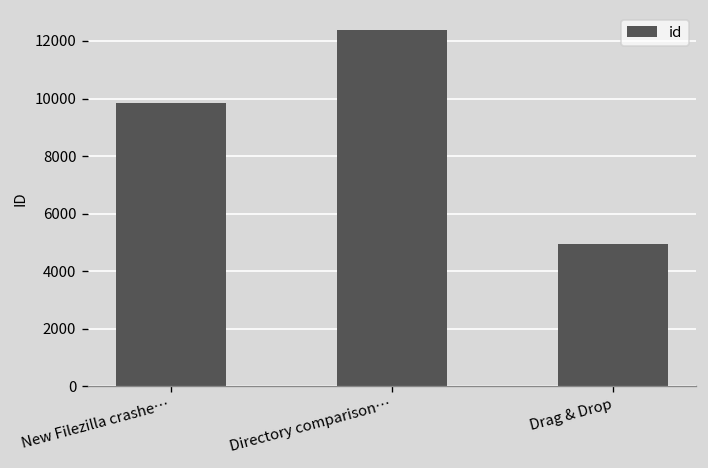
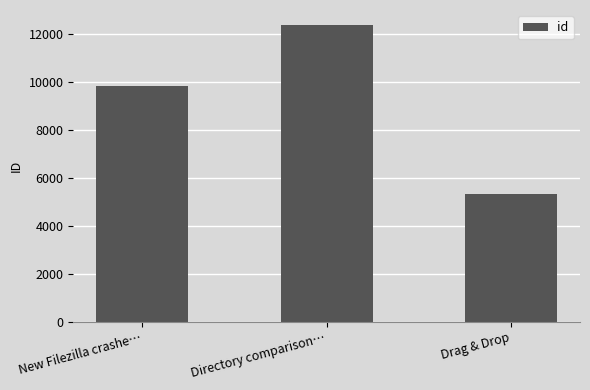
Drag & Drop: 4900 -> 5300
